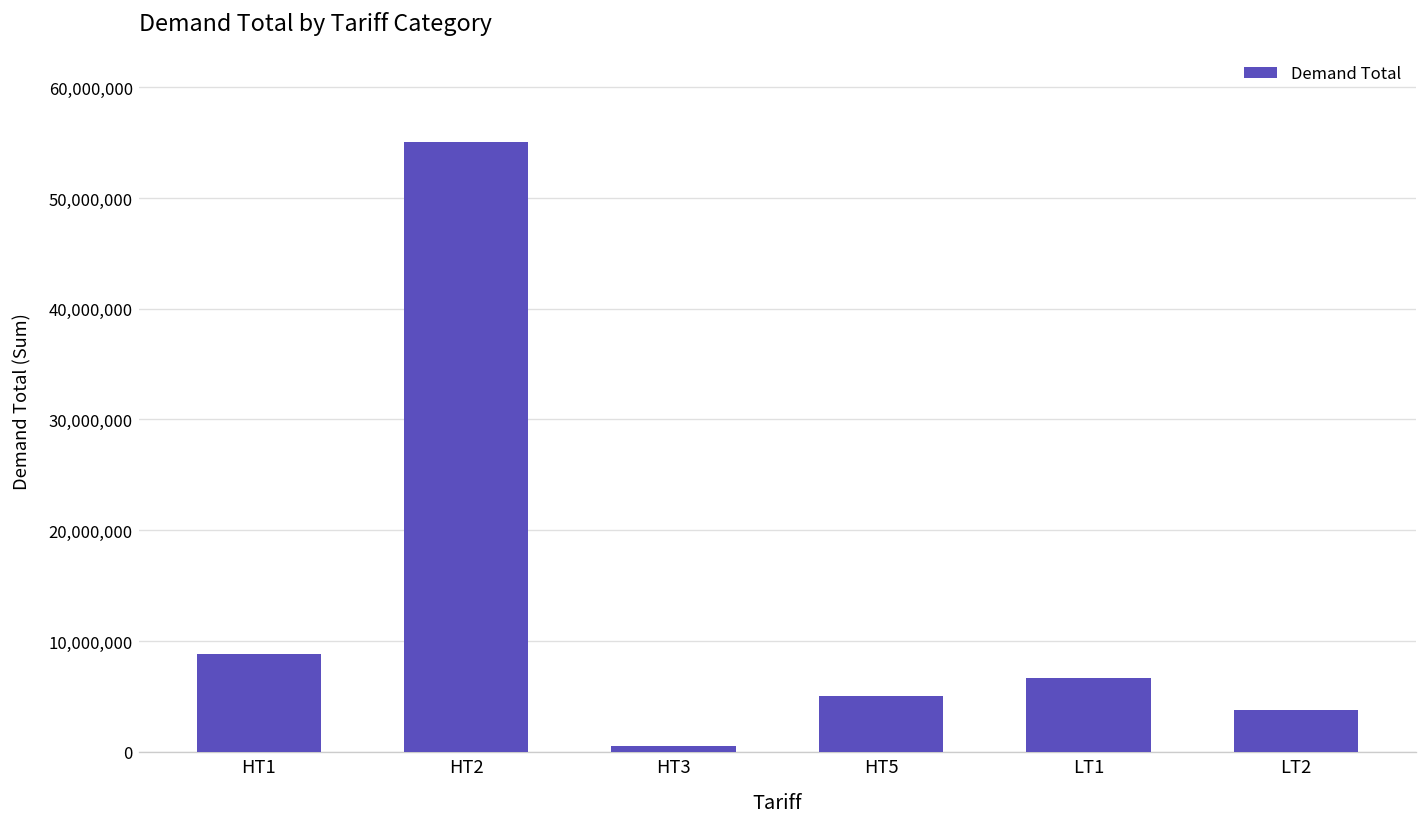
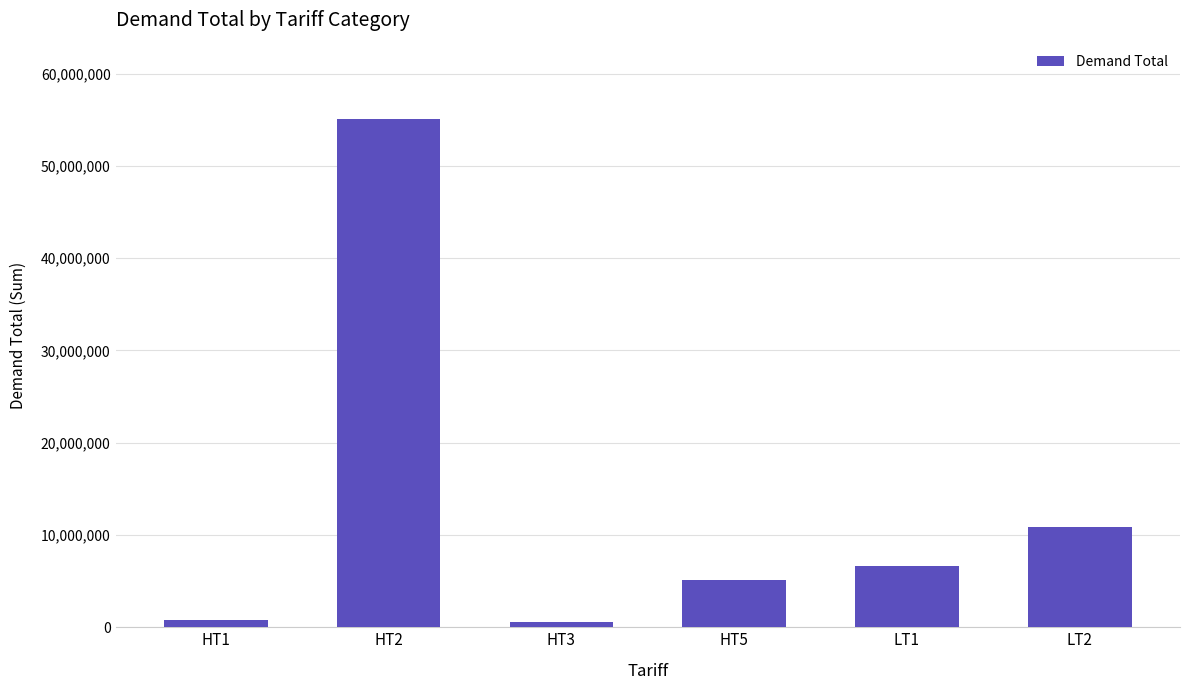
HT1: 9,000,000 -> 1,000,000
LT2: 4,000,000 -> 11,000,000
